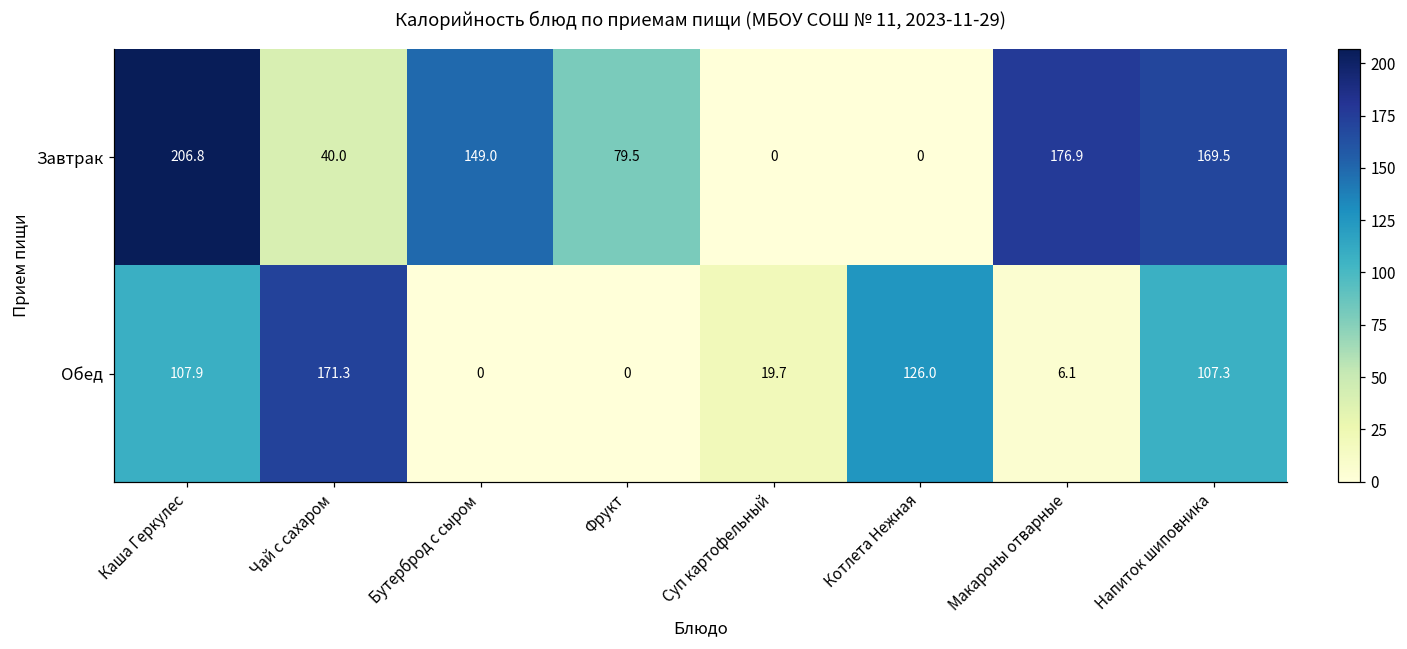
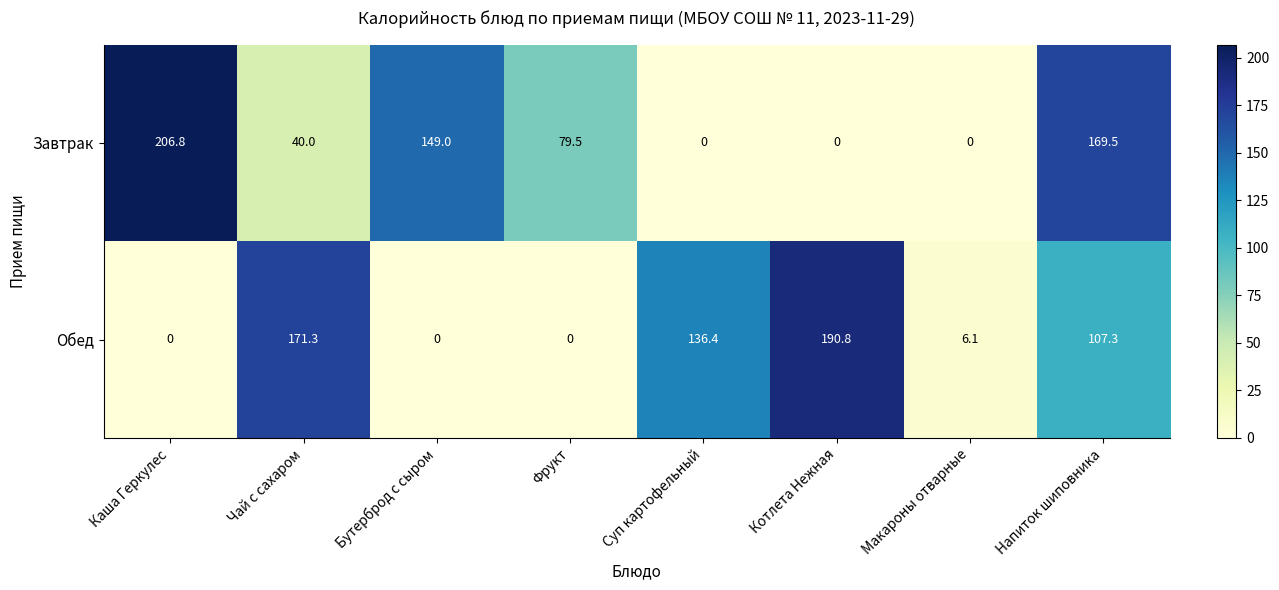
Завтрак, Макароны отварные: 176.9 -> 0
Обед, Каша Геркулес: 107.9 -> 0
Обед, Суп картофельный: 19.7 -> 136.4
Обед, Котлета Нежная: 126.0 -> 190.8
